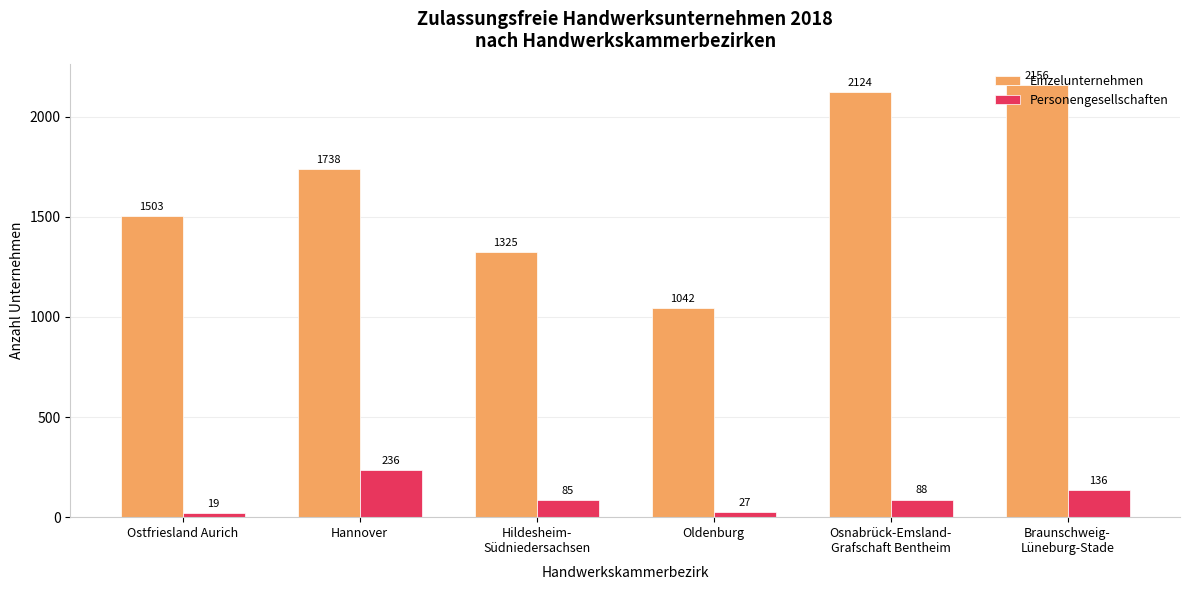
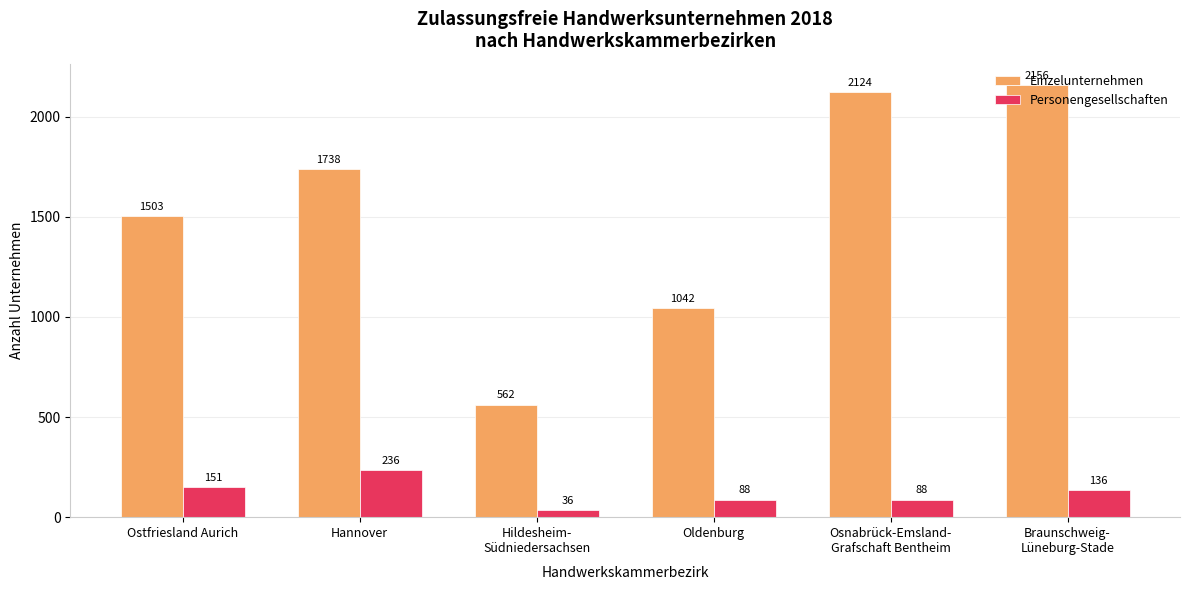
Personengesellschaften, Ostfriesland Aurich: 19 -> 151
Einzelunternehmen, Hildesheim- Südniedersachsen: 1325 -> 562
Personengesellschaften, Hildesheim- Südniedersachsen: 85 -> 36
Personengesellschaften, Oldenburg: 27 -> 88
